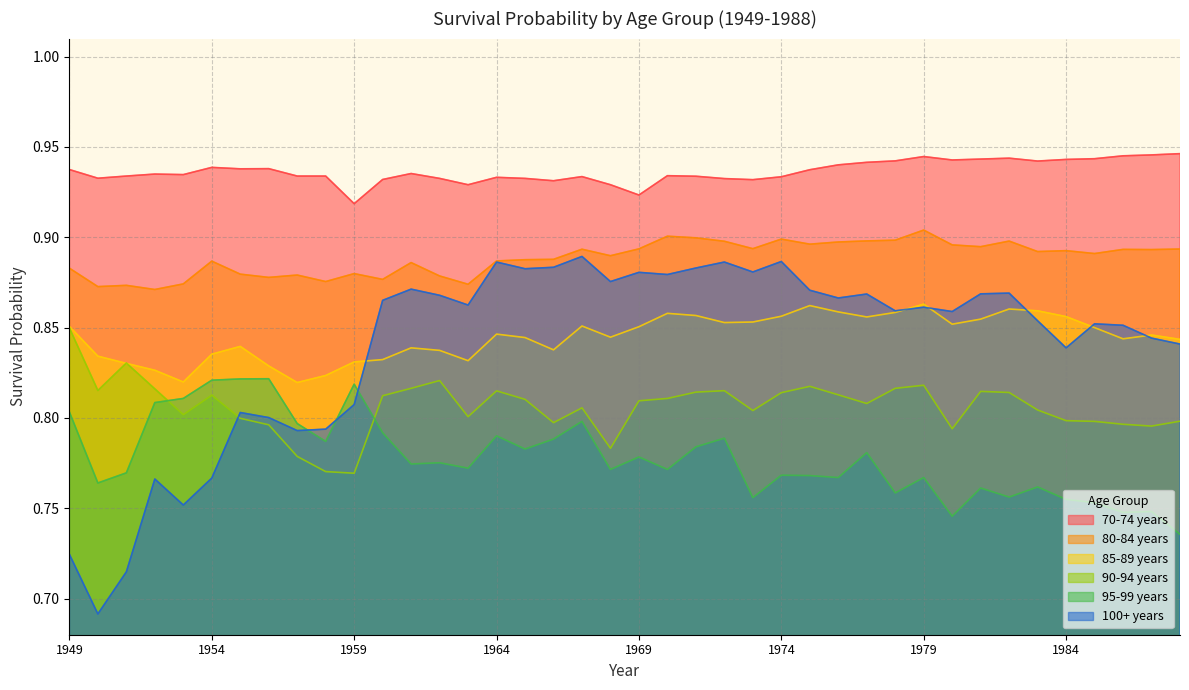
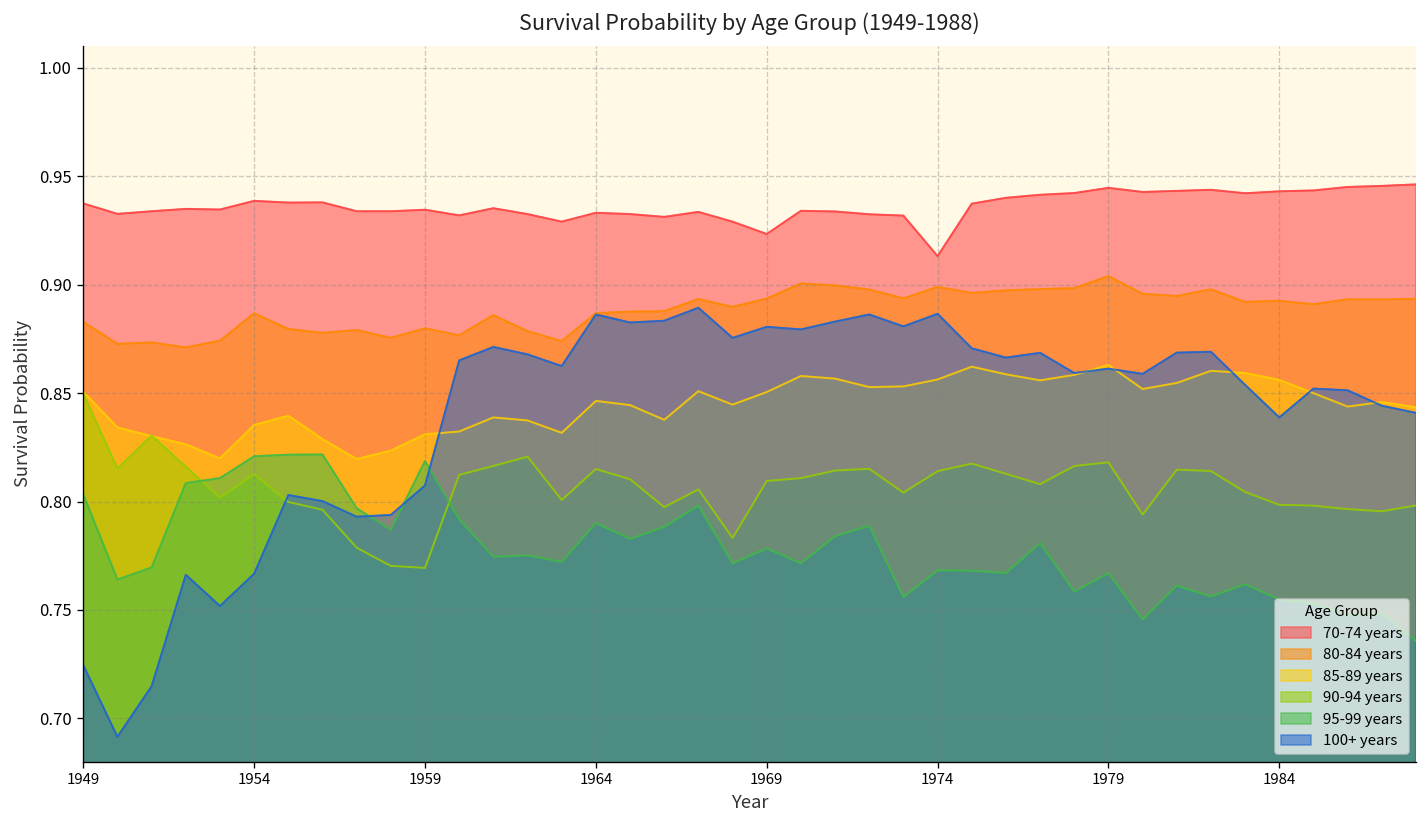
70-74 years, 1959: 0.919 -> 0.935
70-74 years, 1974: 0.934 -> 0.913
